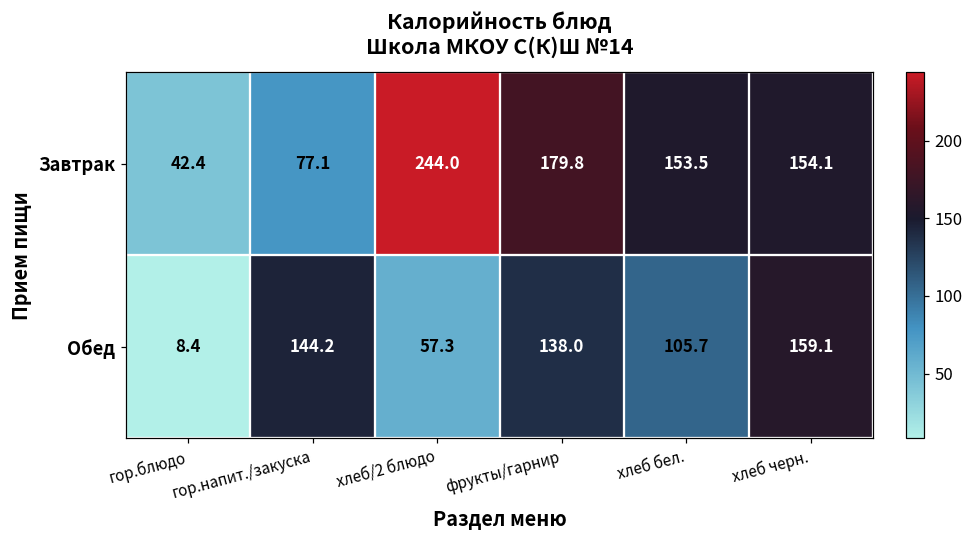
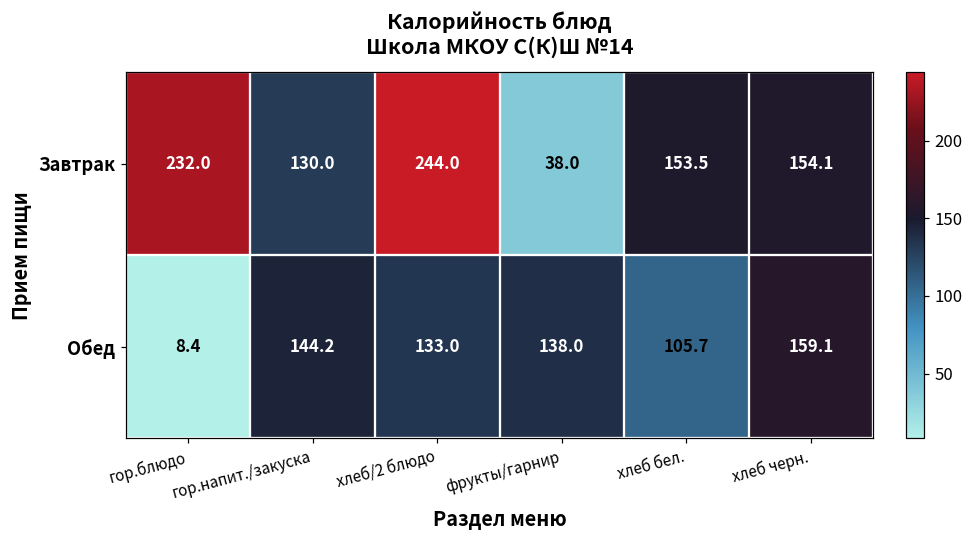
Завтрак, гор.блюдо: 42.4 -> 232.0
Завтрак, гор.напит./закуска: 77.1 -> 130.0
Завтрак, фрукты/гарнир: 179.8 -> 38.0
Обед, хлеб/2 блюдо: 57.3 -> 133.0
